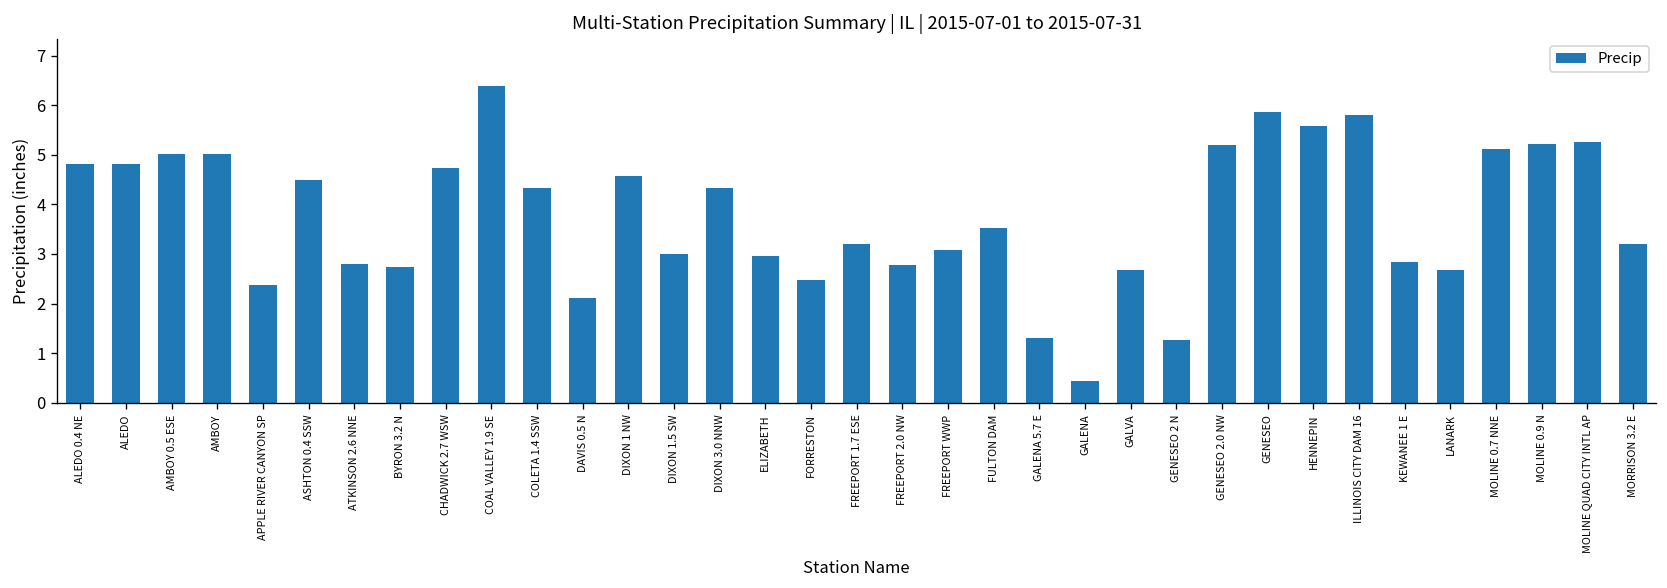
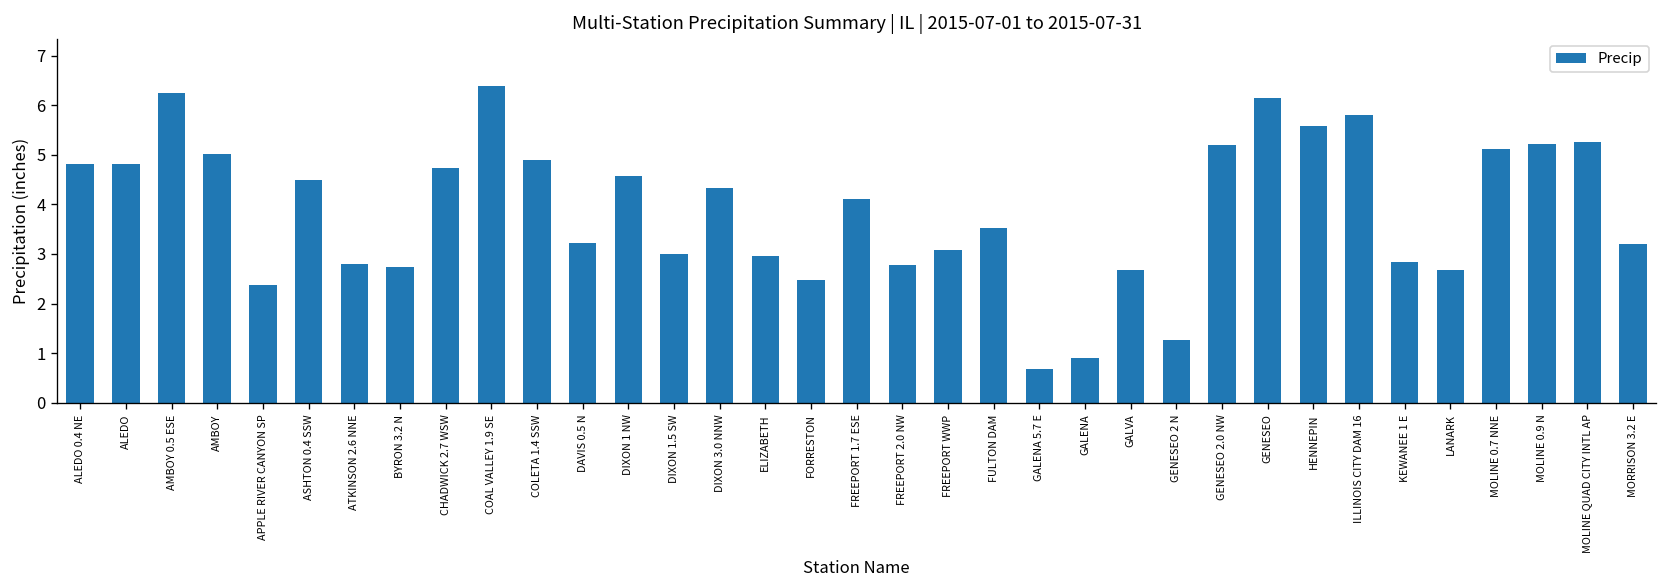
AMBOY 0.5 ESE: 5.0 -> 6.2
COLETA 1.4 SSW: 4.3 -> 4.9
DAVIS 0.5 N: 2.1 -> 3.2
FREEPORT 1.7 ESE: 3.2 -> 4.1
GALENA 5.7 E: 1.3 -> 0.7
GALENA: 0.4 -> 0.9
GENESEO: 5.9 -> 6.1
